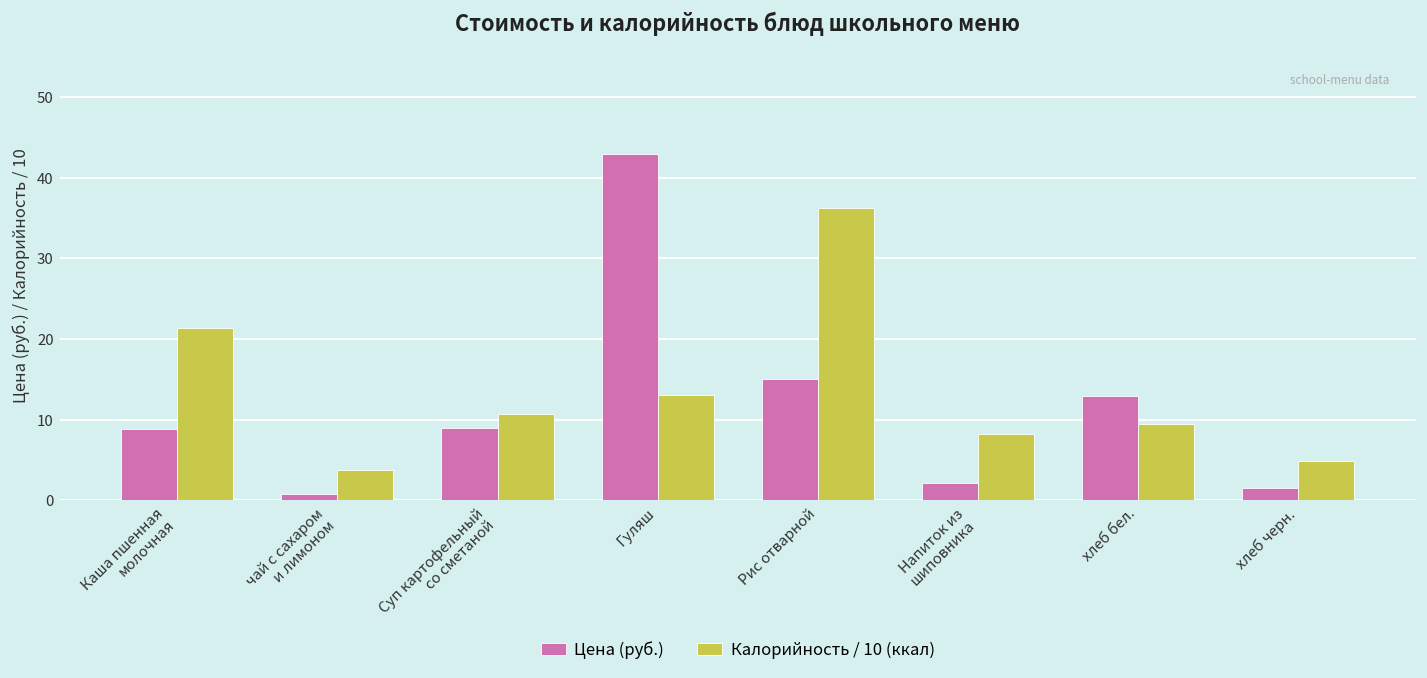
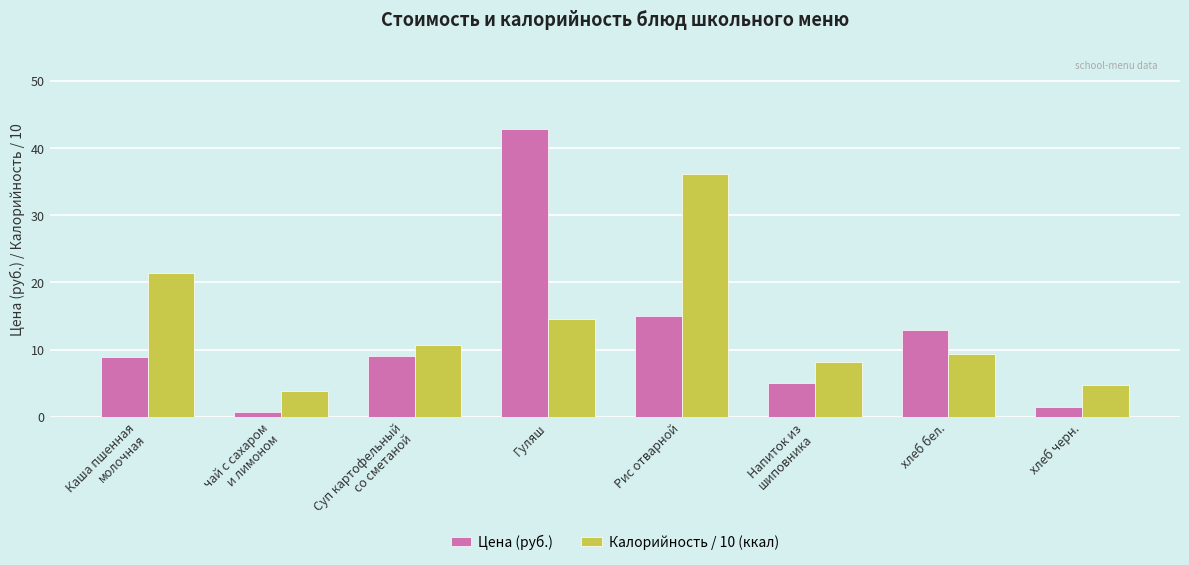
Калорийность / 10 (ккал), Гуляш: 13 -> 15
Цена (руб.), Напиток из шиповника: 2 -> 5
